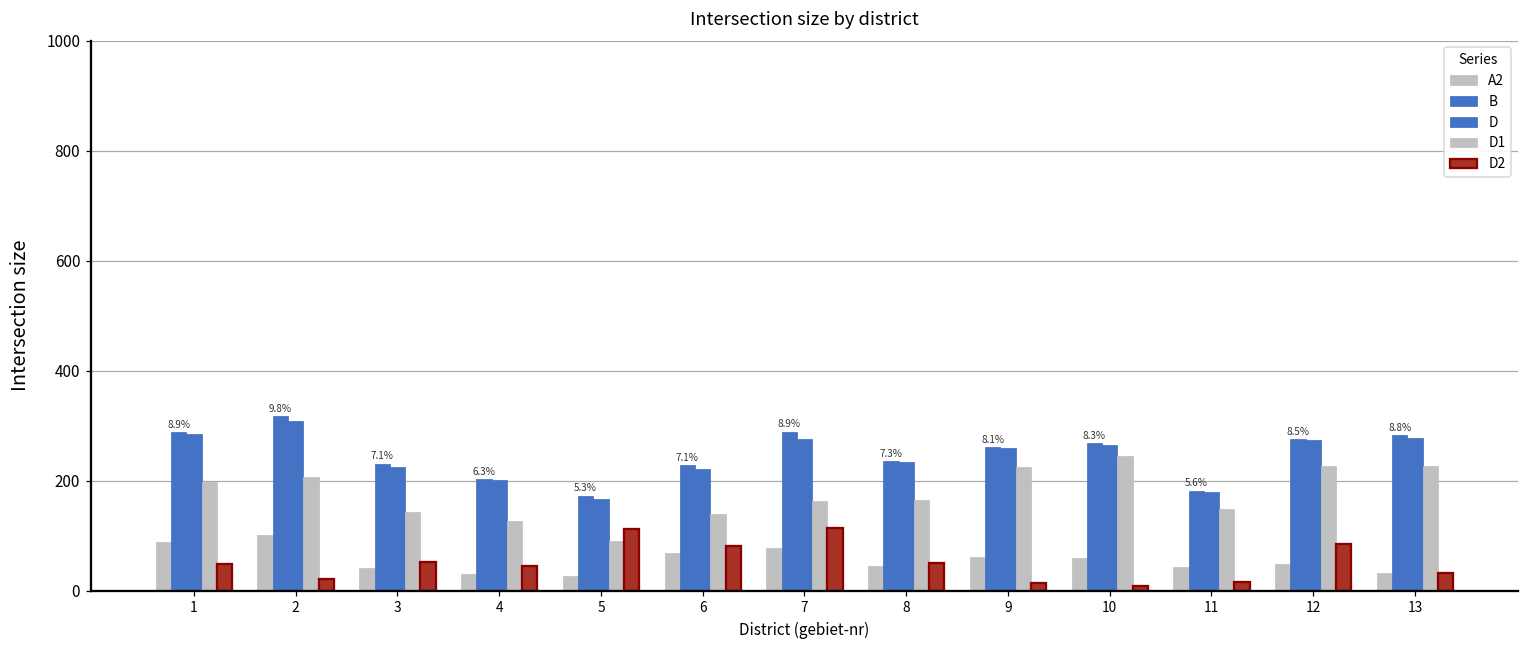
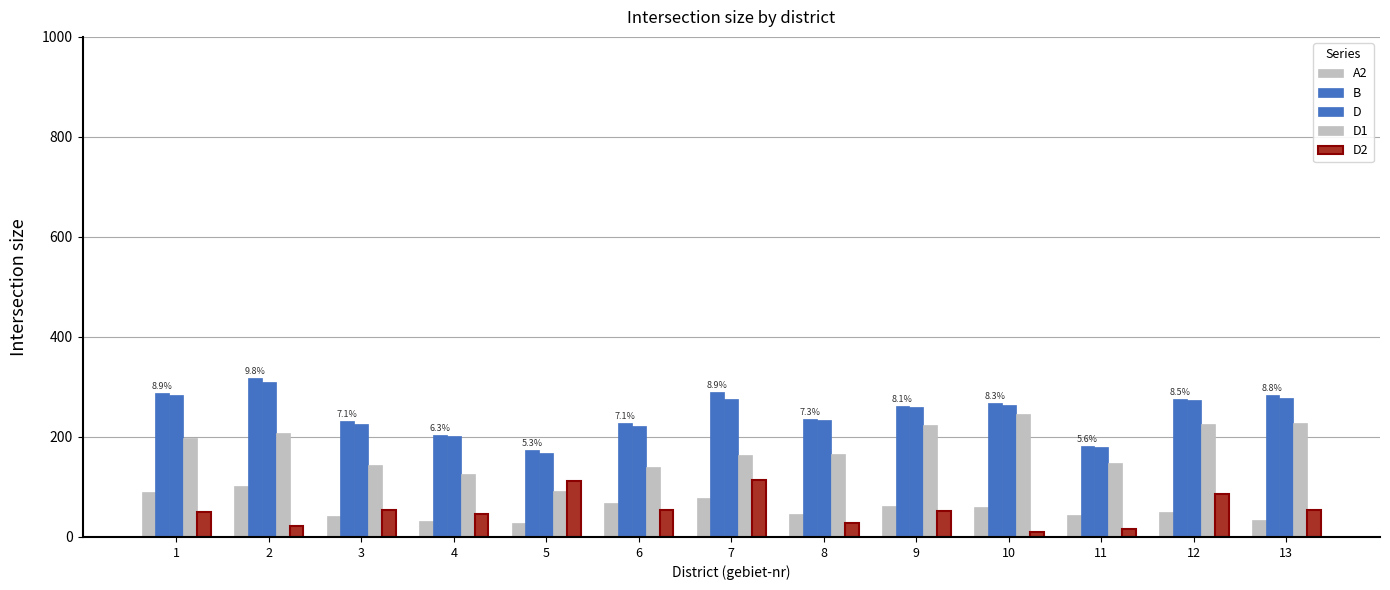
D2, 6: 80 -> 50
D2, 8: 50 -> 30
D2, 9: 10 -> 50
D2, 13: 30 -> 50
